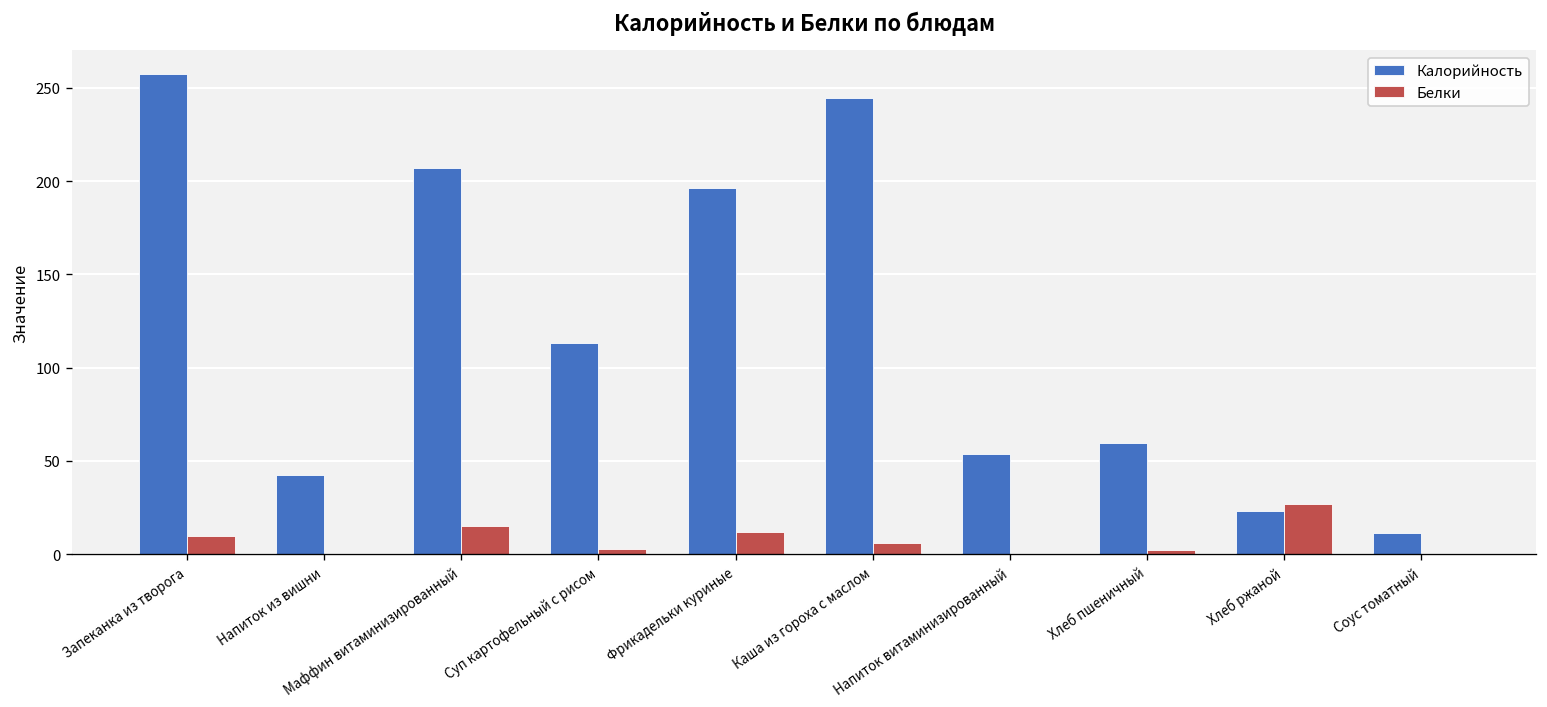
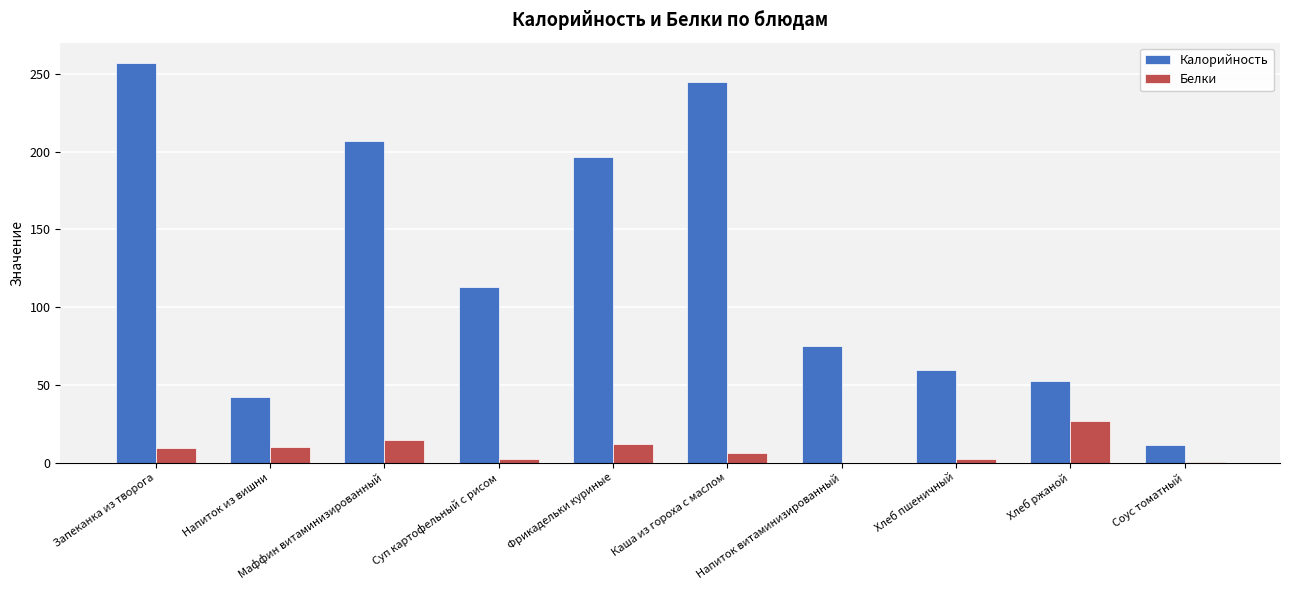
Белки, Напиток из вишни: 0 -> 10
Калорийность, Напиток витаминизированный: 54 -> 75
Калорийность, Хлеб ржаной: 23 -> 52
